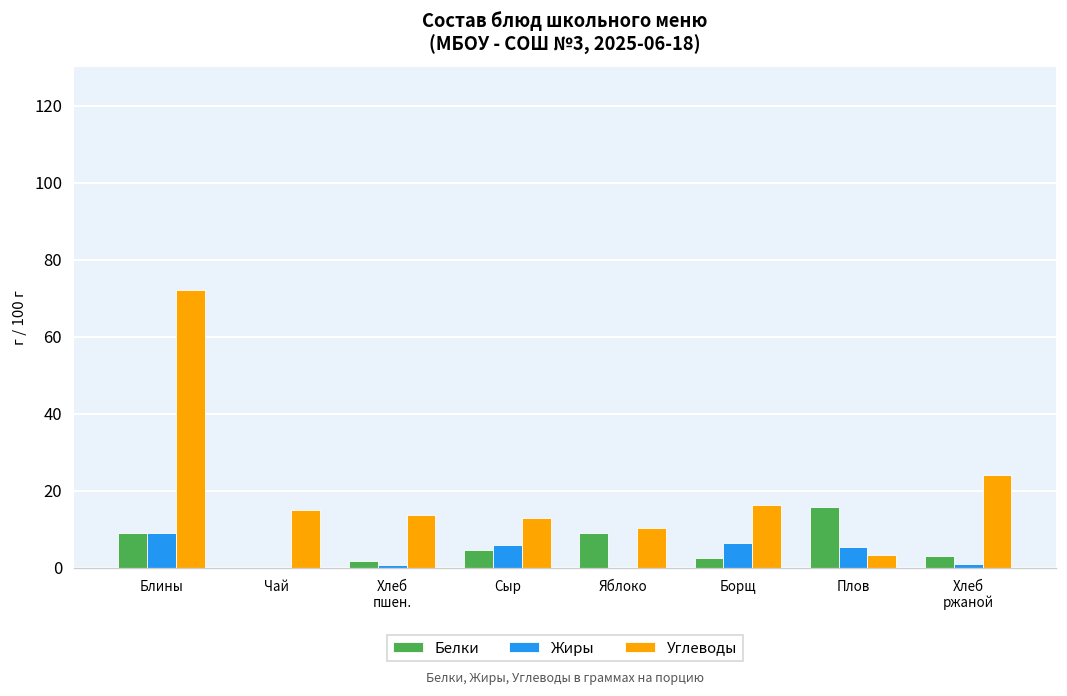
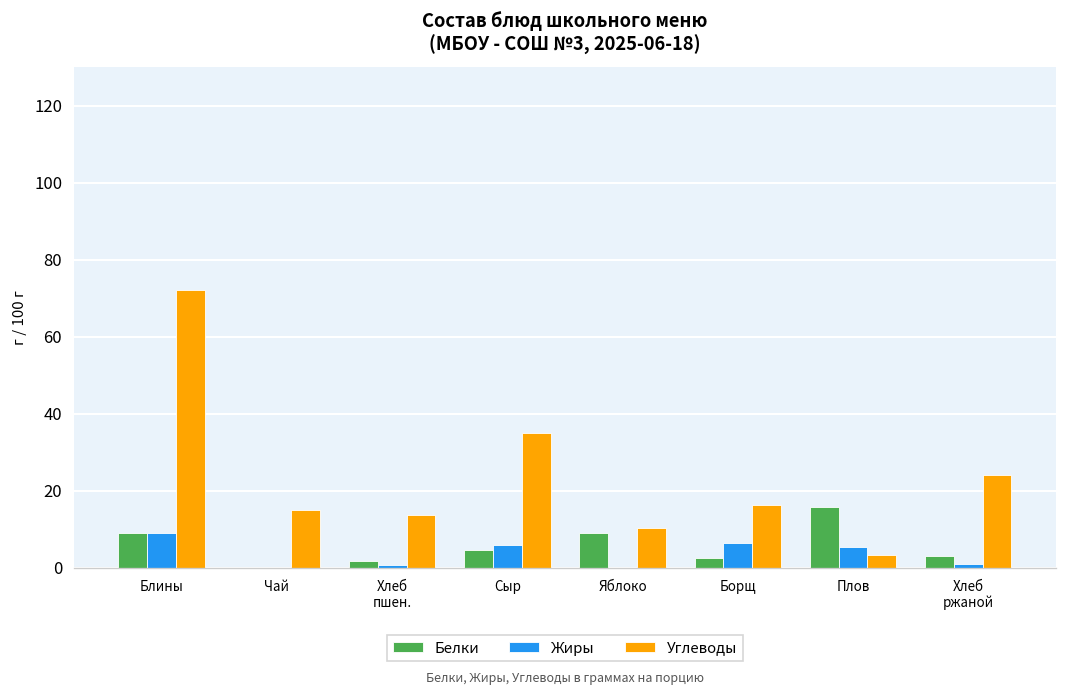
Углеводы, Сыр: 13 -> 35
